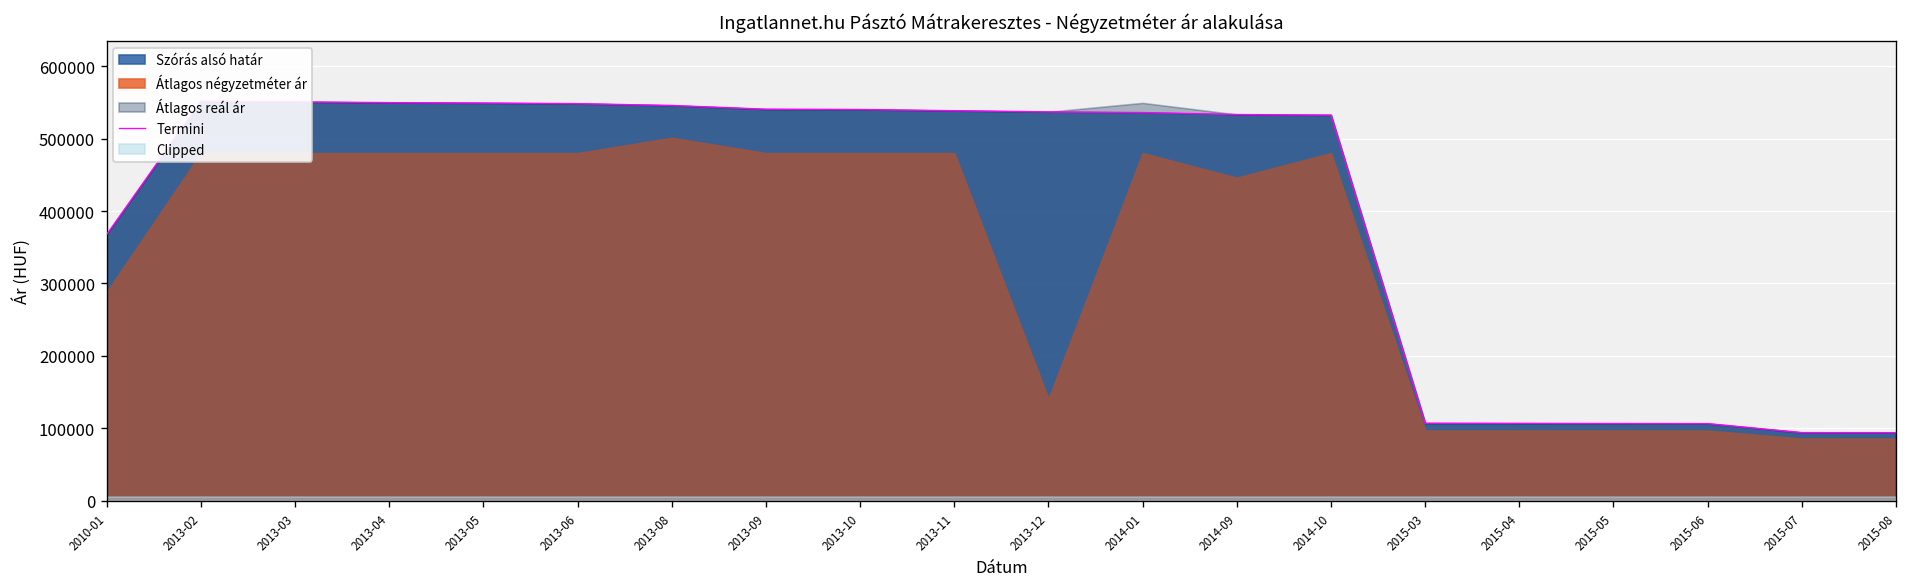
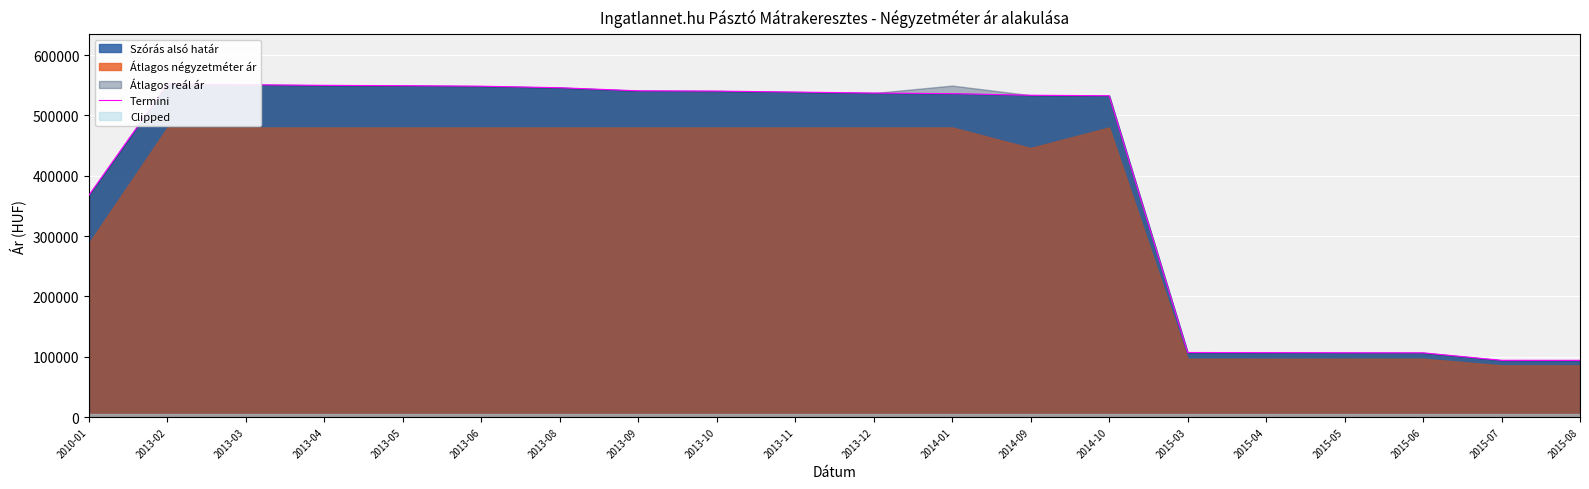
Átlagos négyzetméter ár, 2013-08: 500000 -> 480000
Átlagos négyzetméter ár, 2013-12: 140000 -> 480000
